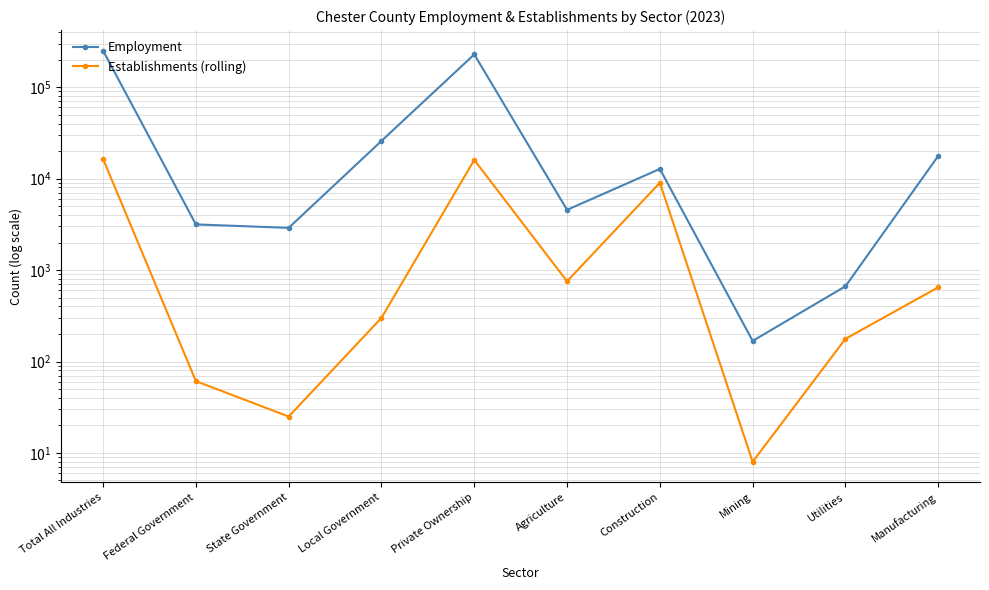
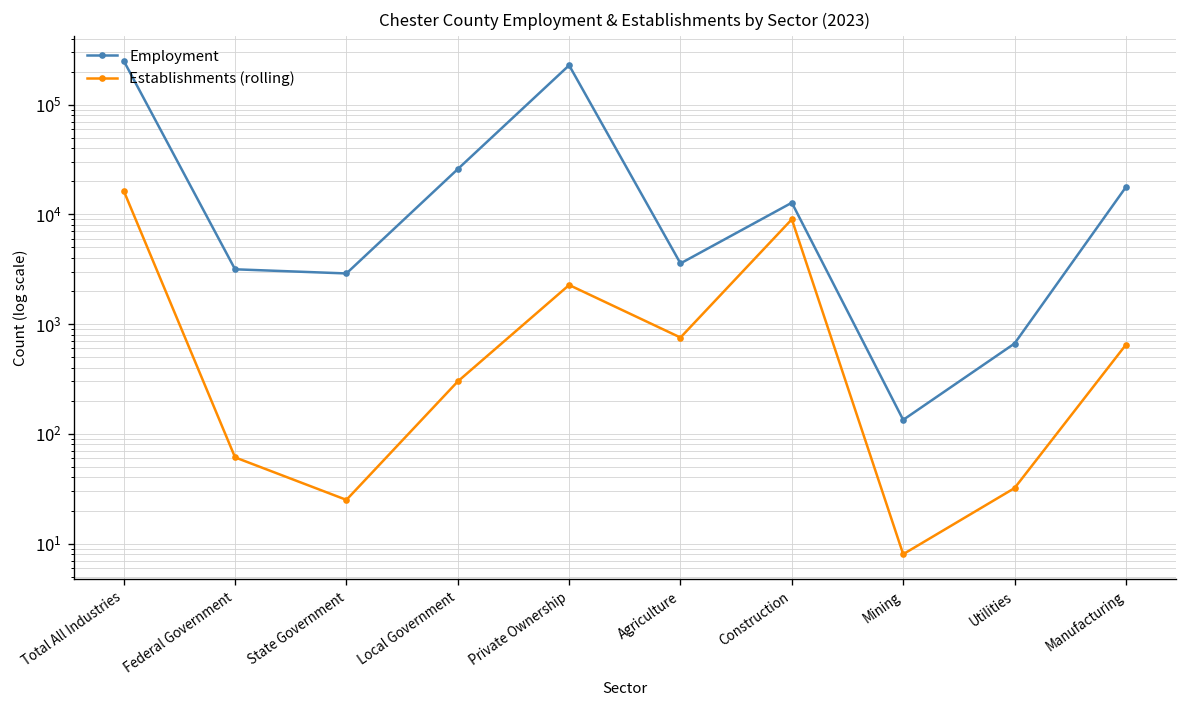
Establishments (rolling), Private Ownership: 16000 -> 2300
Employment, Agriculture: 5000 -> 3600
Employment, Mining: 170 -> 130
Establishments (rolling), Utilities: 180 -> 32
